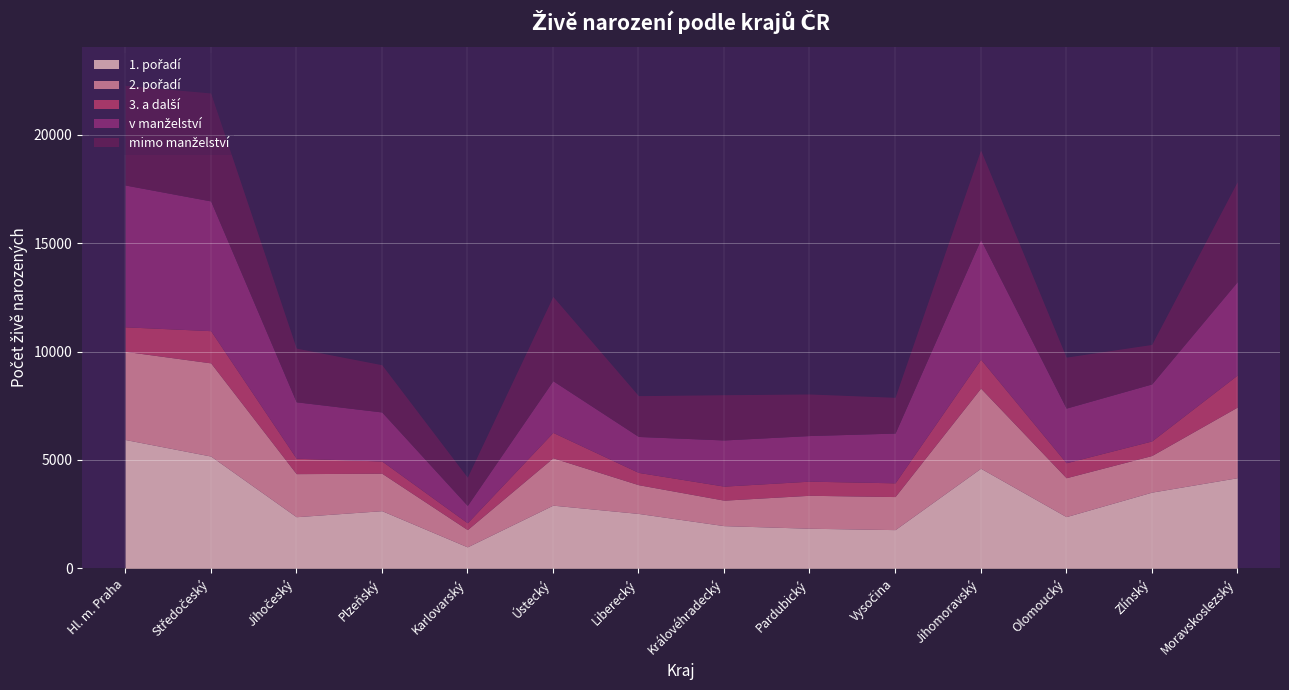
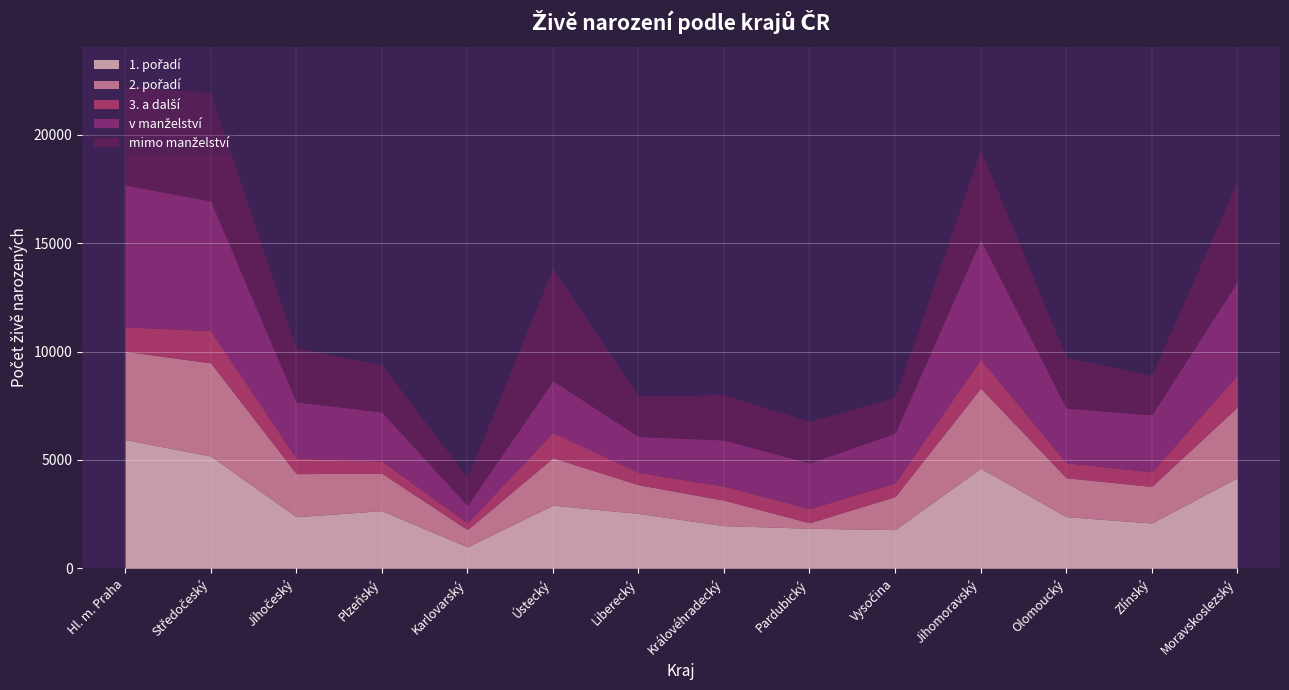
mimo manželství, Ústecký: 3900 -> 5200
2. pořadí, Pardubický: 1500 -> 300
1. pořadí, Zlínský: 3500 -> 2100
